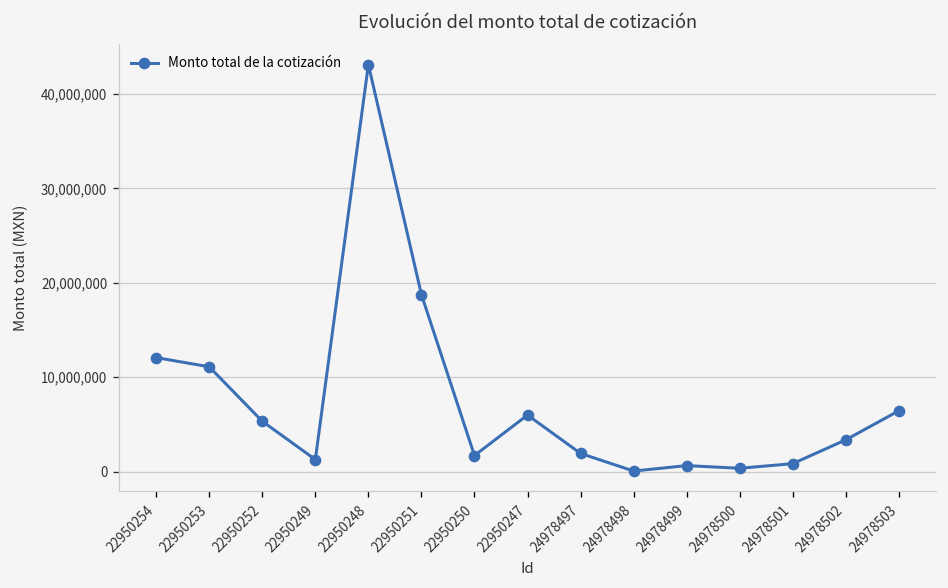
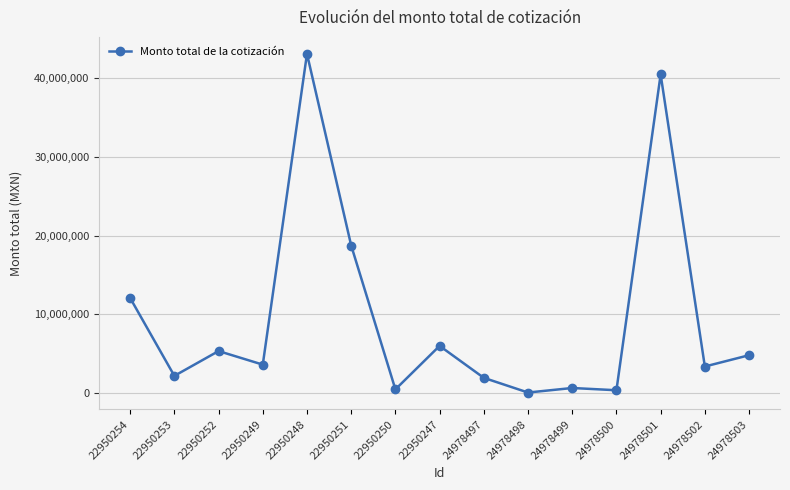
22950253: 11,000,000 -> 2,000,000
22950249: 1,000,000 -> 4,000,000
22950250: 2,000,000 -> 0
24978501: 1,000,000 -> 40,000,000
24978503: 6,000,000 -> 5,000,000
